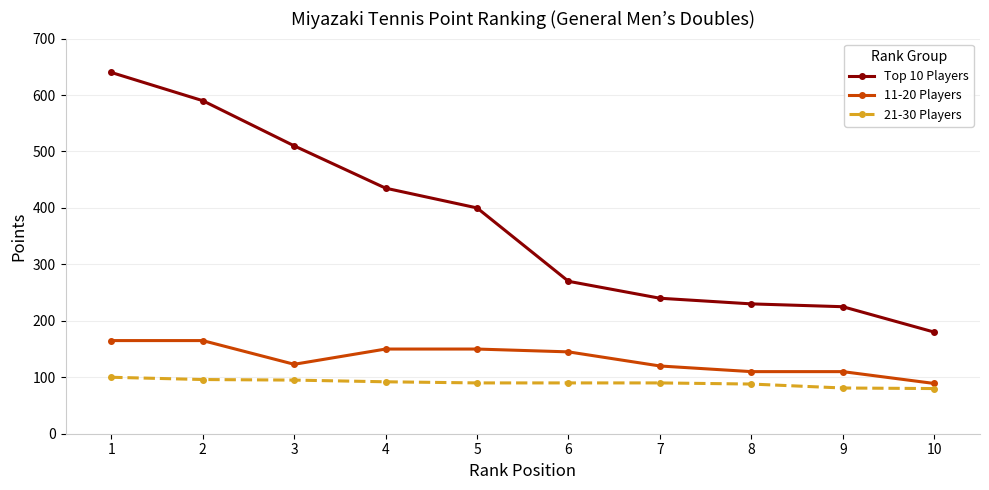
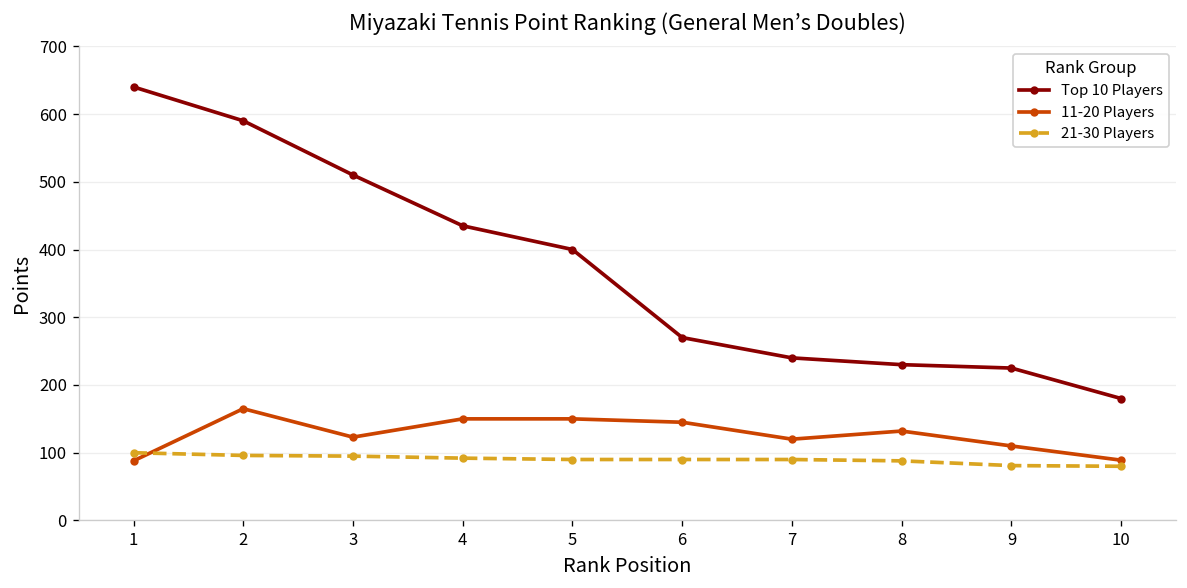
11-20 Players, 1: 170 -> 90
11-20 Players, 8: 110 -> 130
